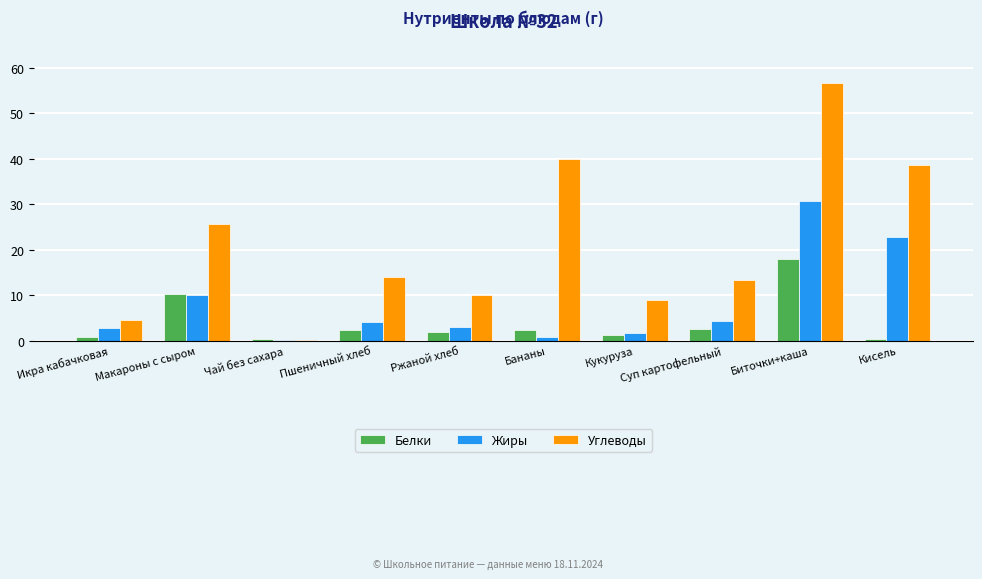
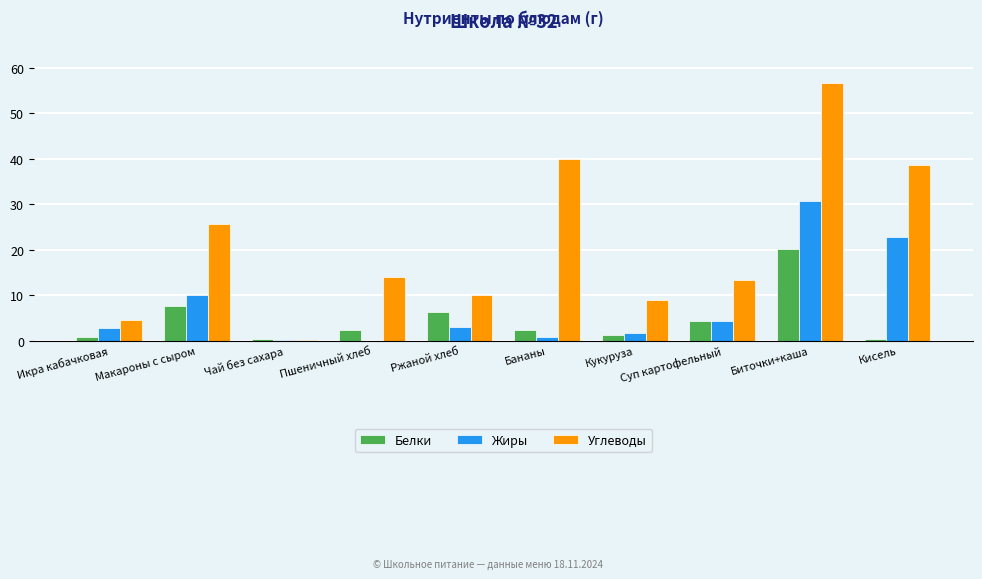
Белки, Макароны с сыром: 10 -> 8
Жиры, Пшеничный хлеб: 4 -> 0
Белки, Ржаной хлеб: 2 -> 6
Белки, Суп картофельный: 2 -> 4
Белки, Биточки+каша: 18 -> 20
